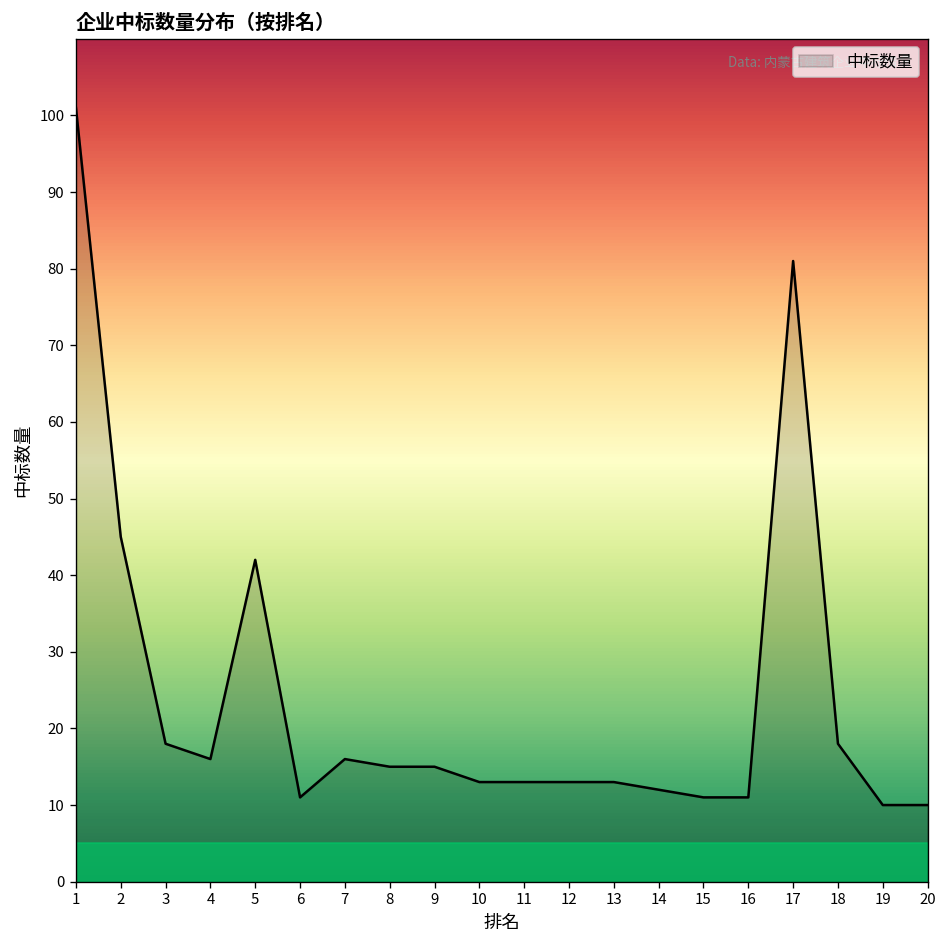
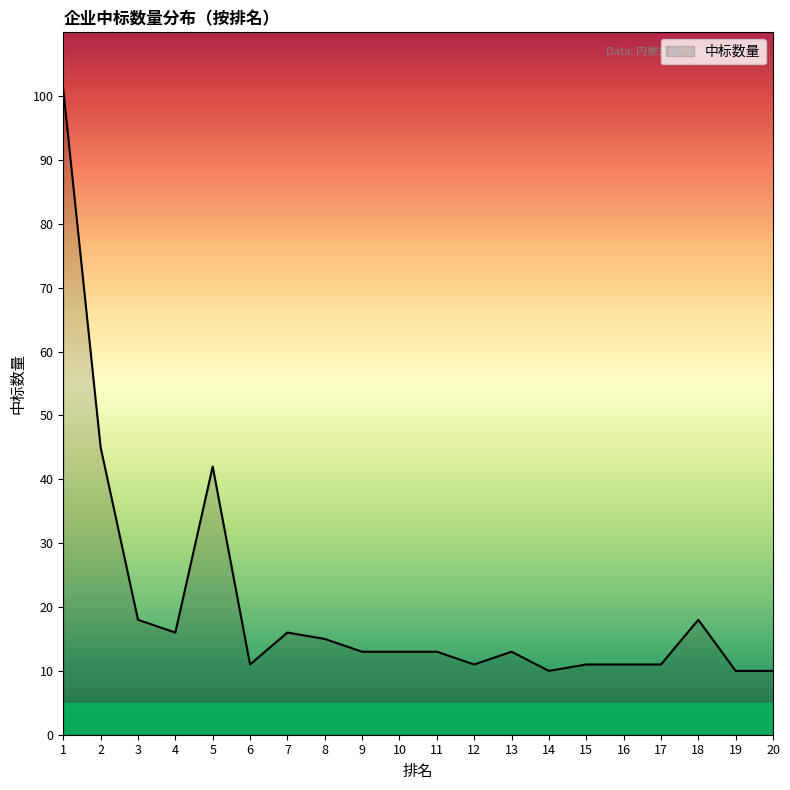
9: 15 -> 13
12: 13 -> 11
14: 12 -> 10
17: 81 -> 11
